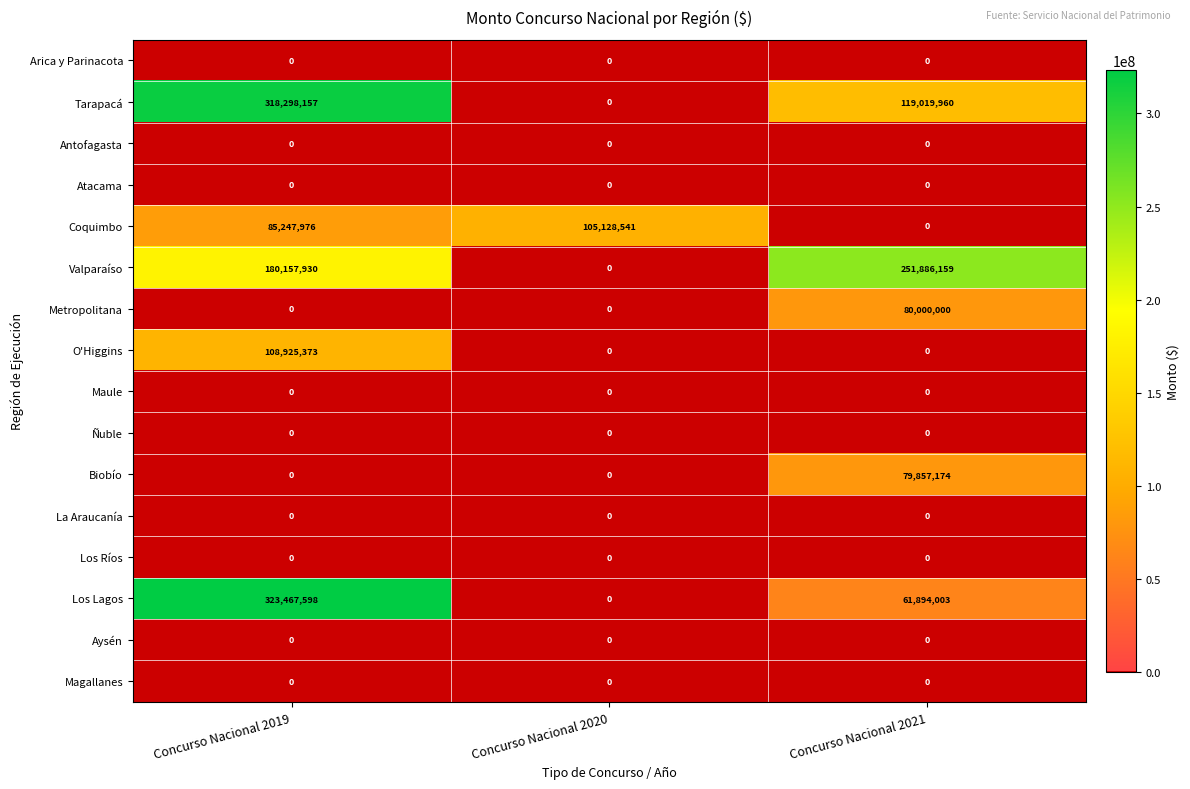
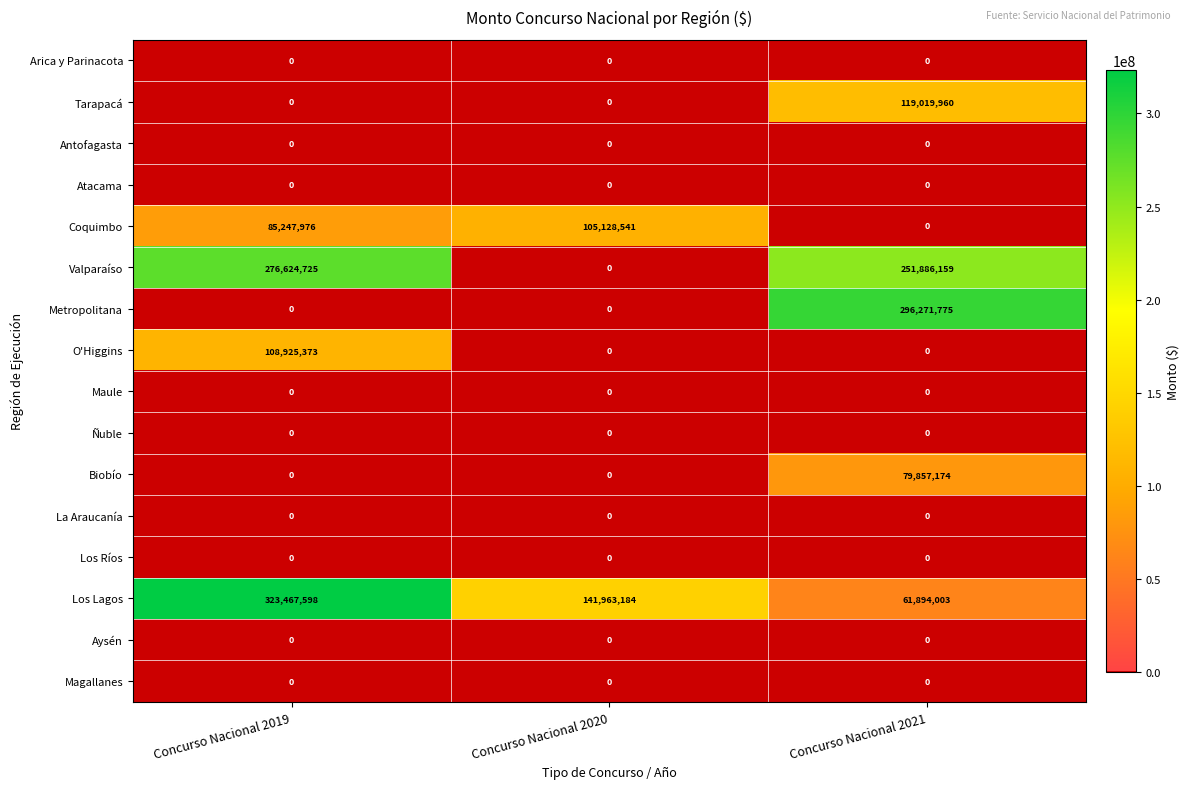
Tarapacá, Concurso Nacional 2019: 318,298,157 -> 0
Valparaíso, Concurso Nacional 2019: 180,157,930 -> 276,624,725
Metropolitana, Concurso Nacional 2021: 80,000,000 -> 296,271,775
Los Lagos, Concurso Nacional 2020: 0 -> 141,963,184
